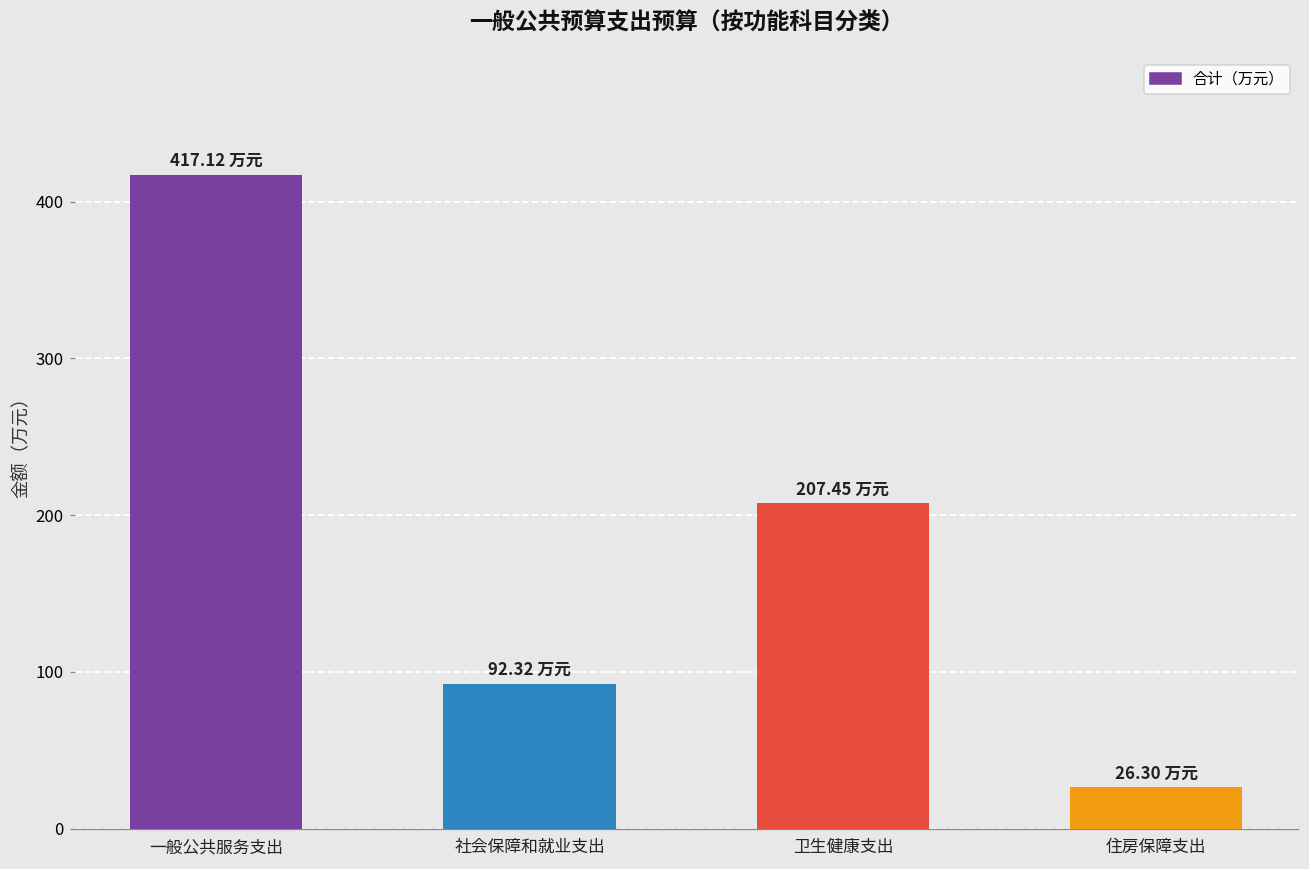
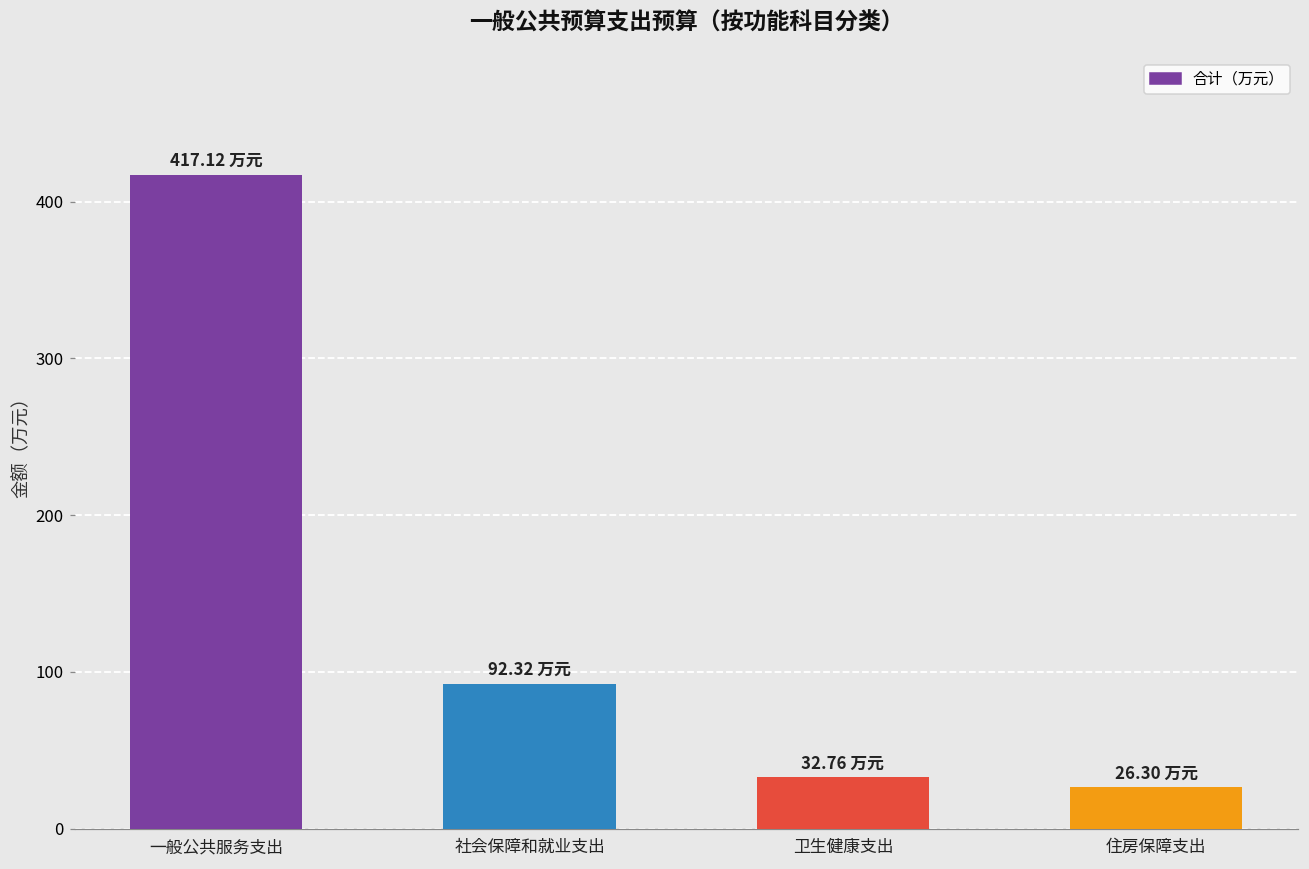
卫生健康支出: 207.45 -> 32.76
